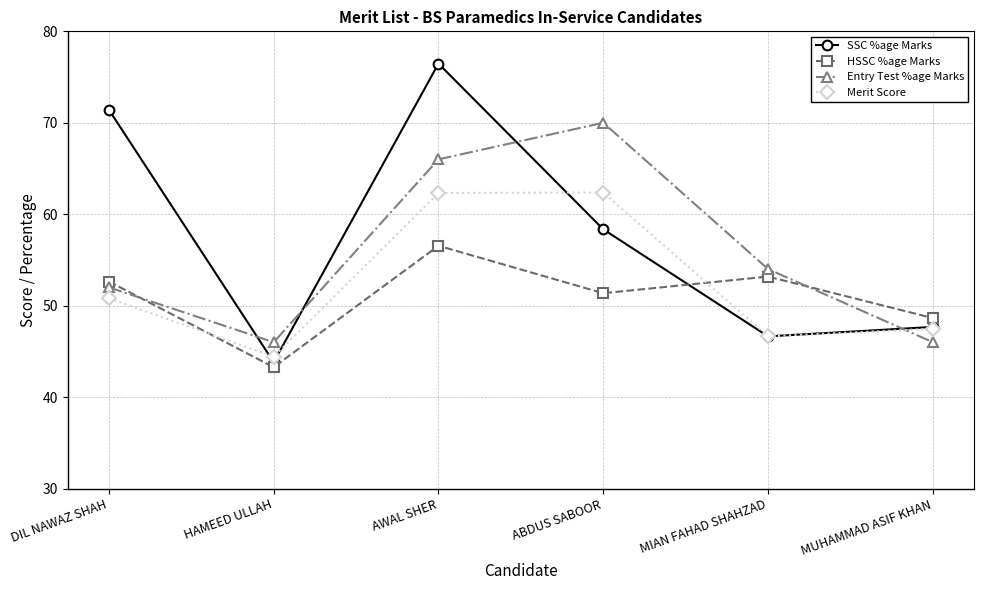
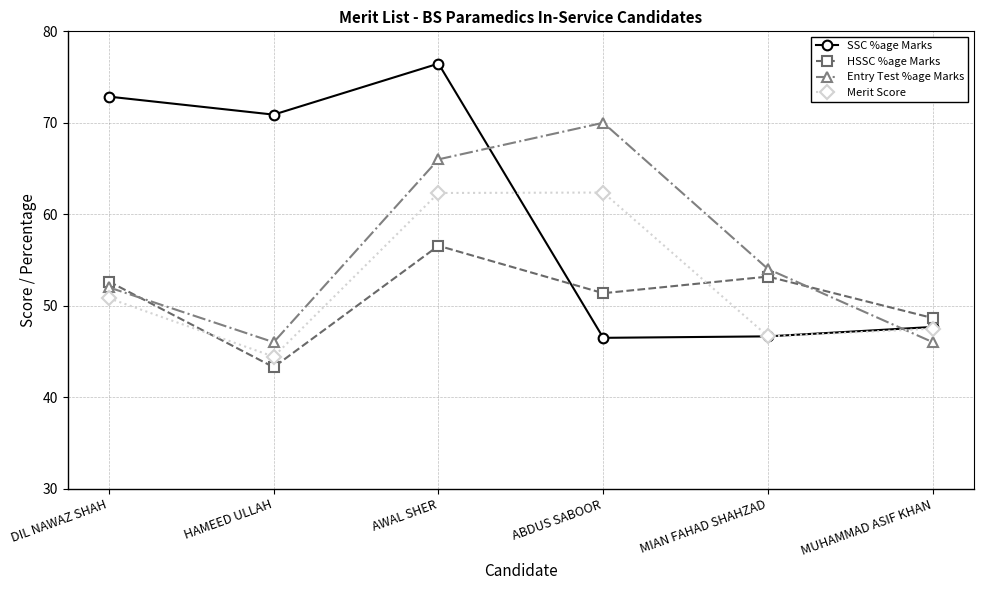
SSC %age Marks, DIL NAWAZ SHAH: 71 -> 73
SSC %age Marks, HAMEED ULLAH: 44 -> 71
SSC %age Marks, ABDUS SABOOR: 58 -> 46
